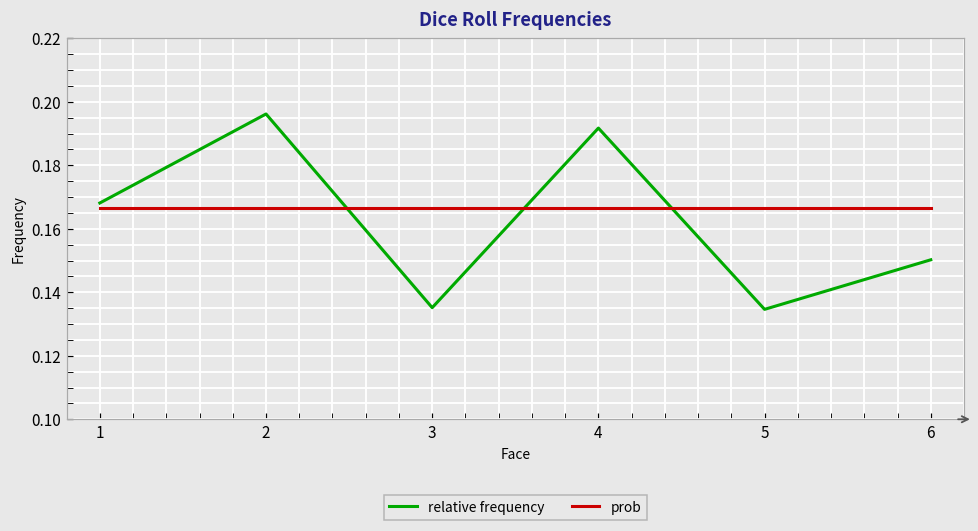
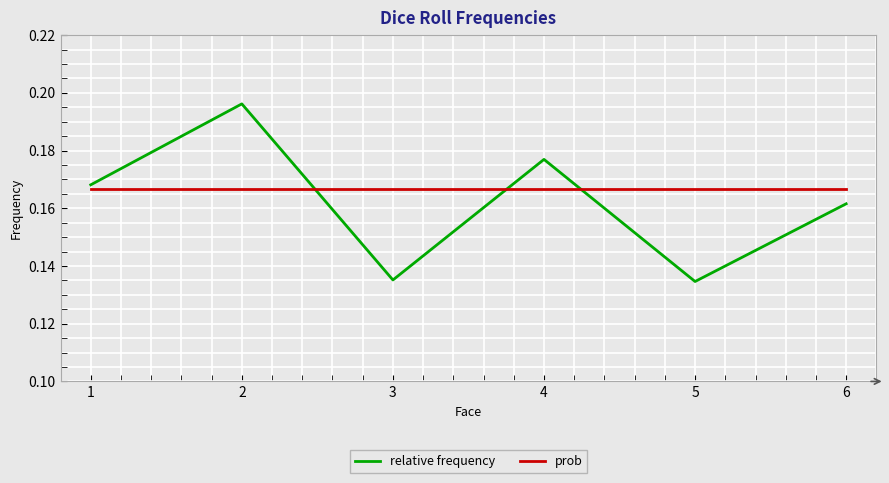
relative frequency, 4: 0.192 -> 0.177
relative frequency, 6: 0.150 -> 0.162
